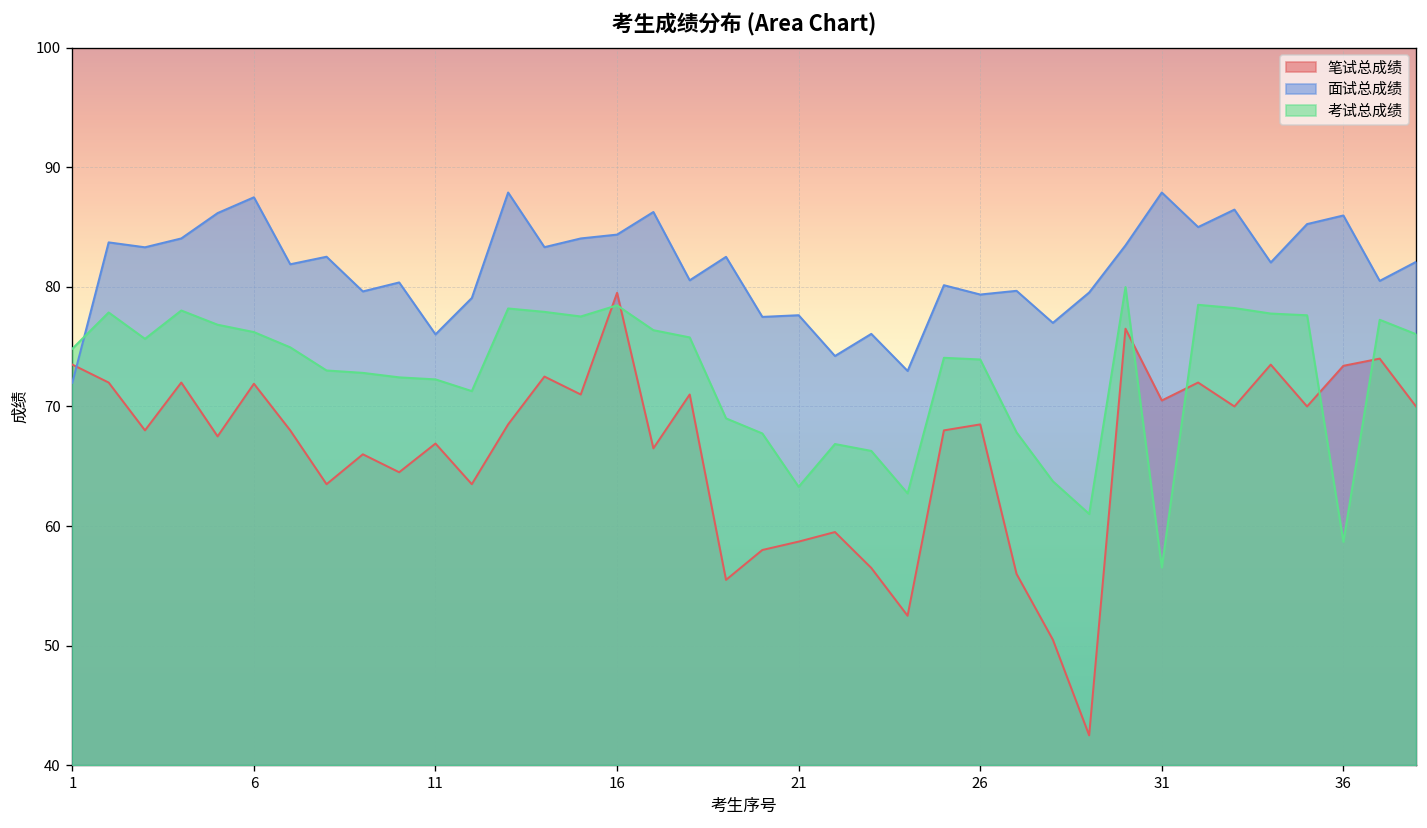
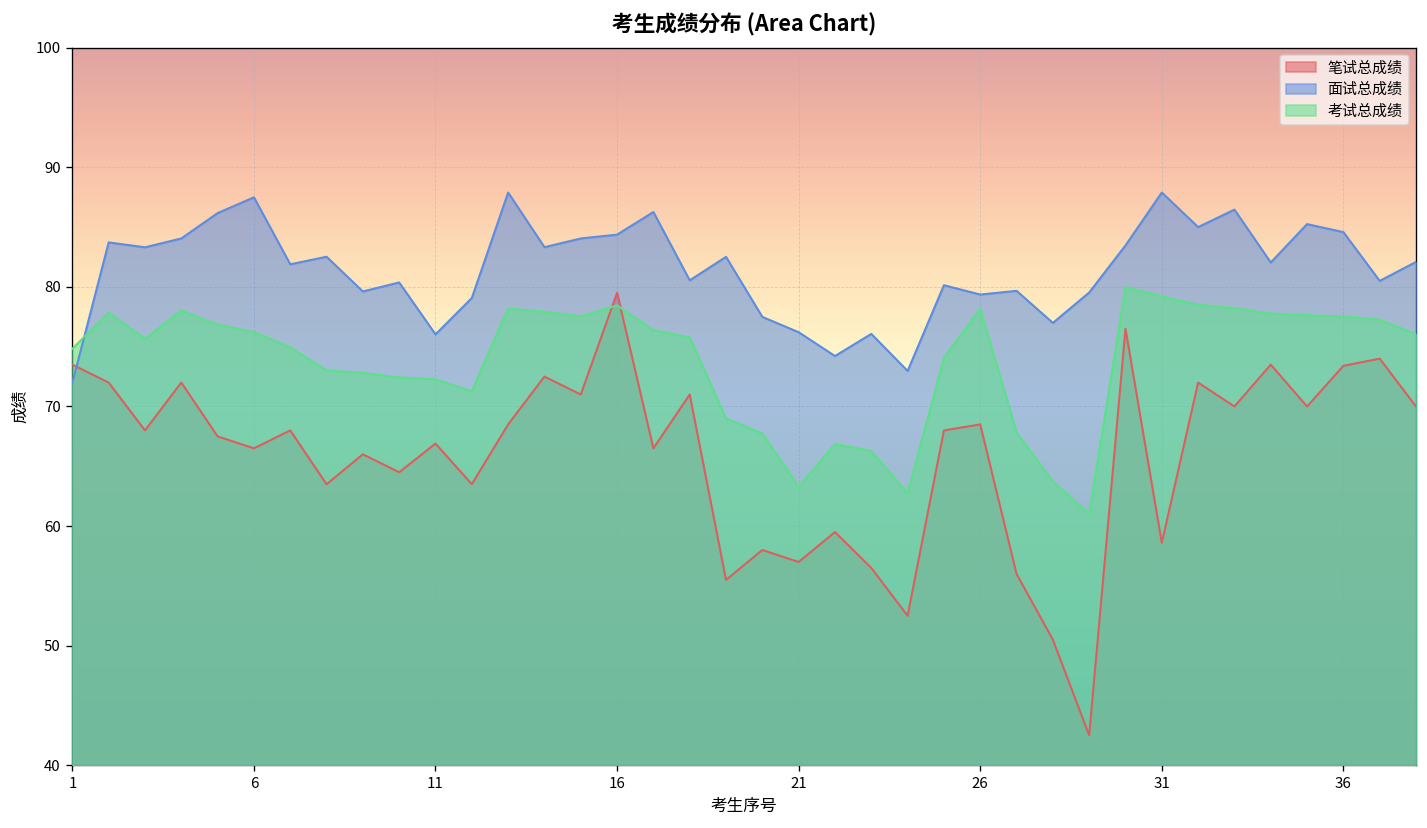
笔试总成绩, 6: 72 -> 67
笔试总成绩, 21: 59 -> 57
面试总成绩, 21: 78 -> 76
考试总成绩, 26: 74 -> 78
笔试总成绩, 31: 71 -> 59
考试总成绩, 31: 57 -> 79
面试总成绩, 36: 86 -> 85
考试总成绩, 36: 59 -> 78
